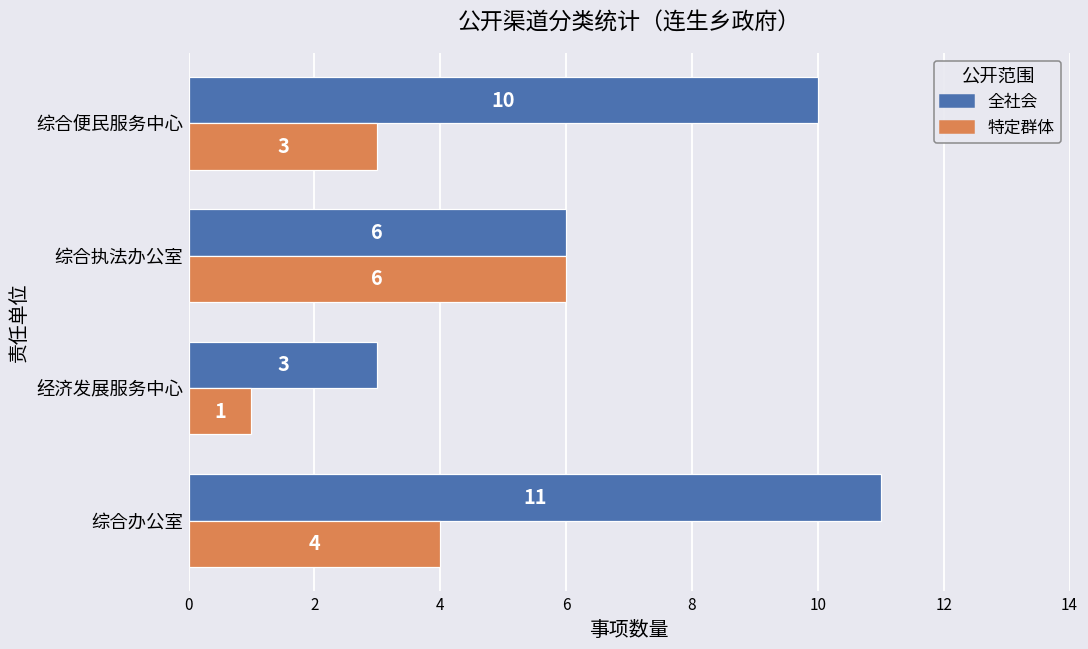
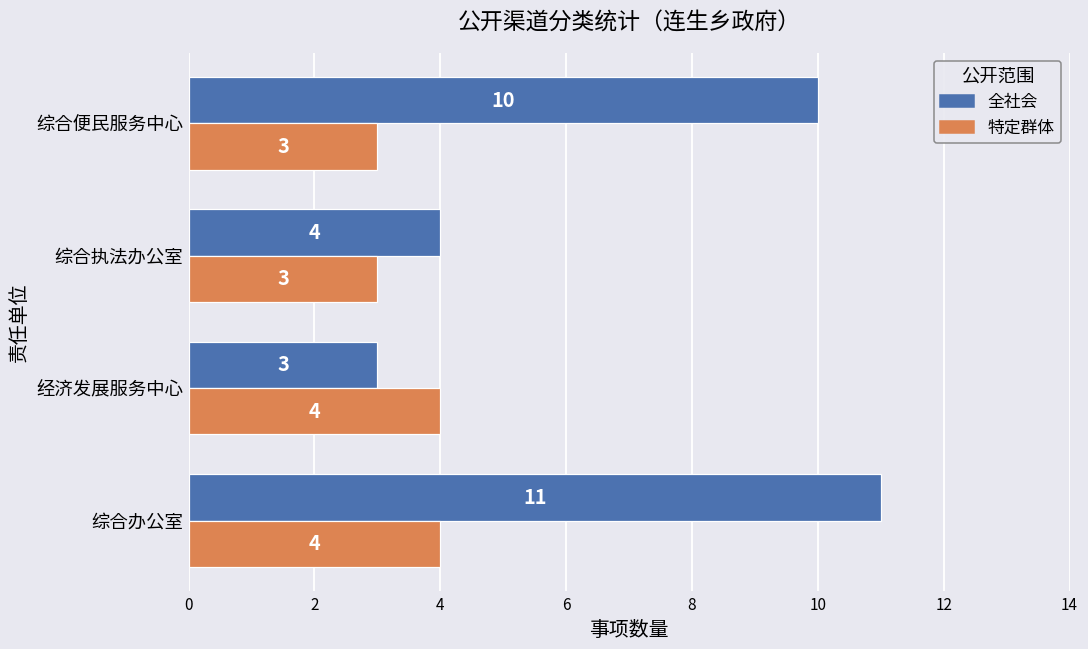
全社会, 综合执法办公室: 6 -> 4
特定群体, 综合执法办公室: 6 -> 3
特定群体, 经济发展服务中心: 1 -> 4
